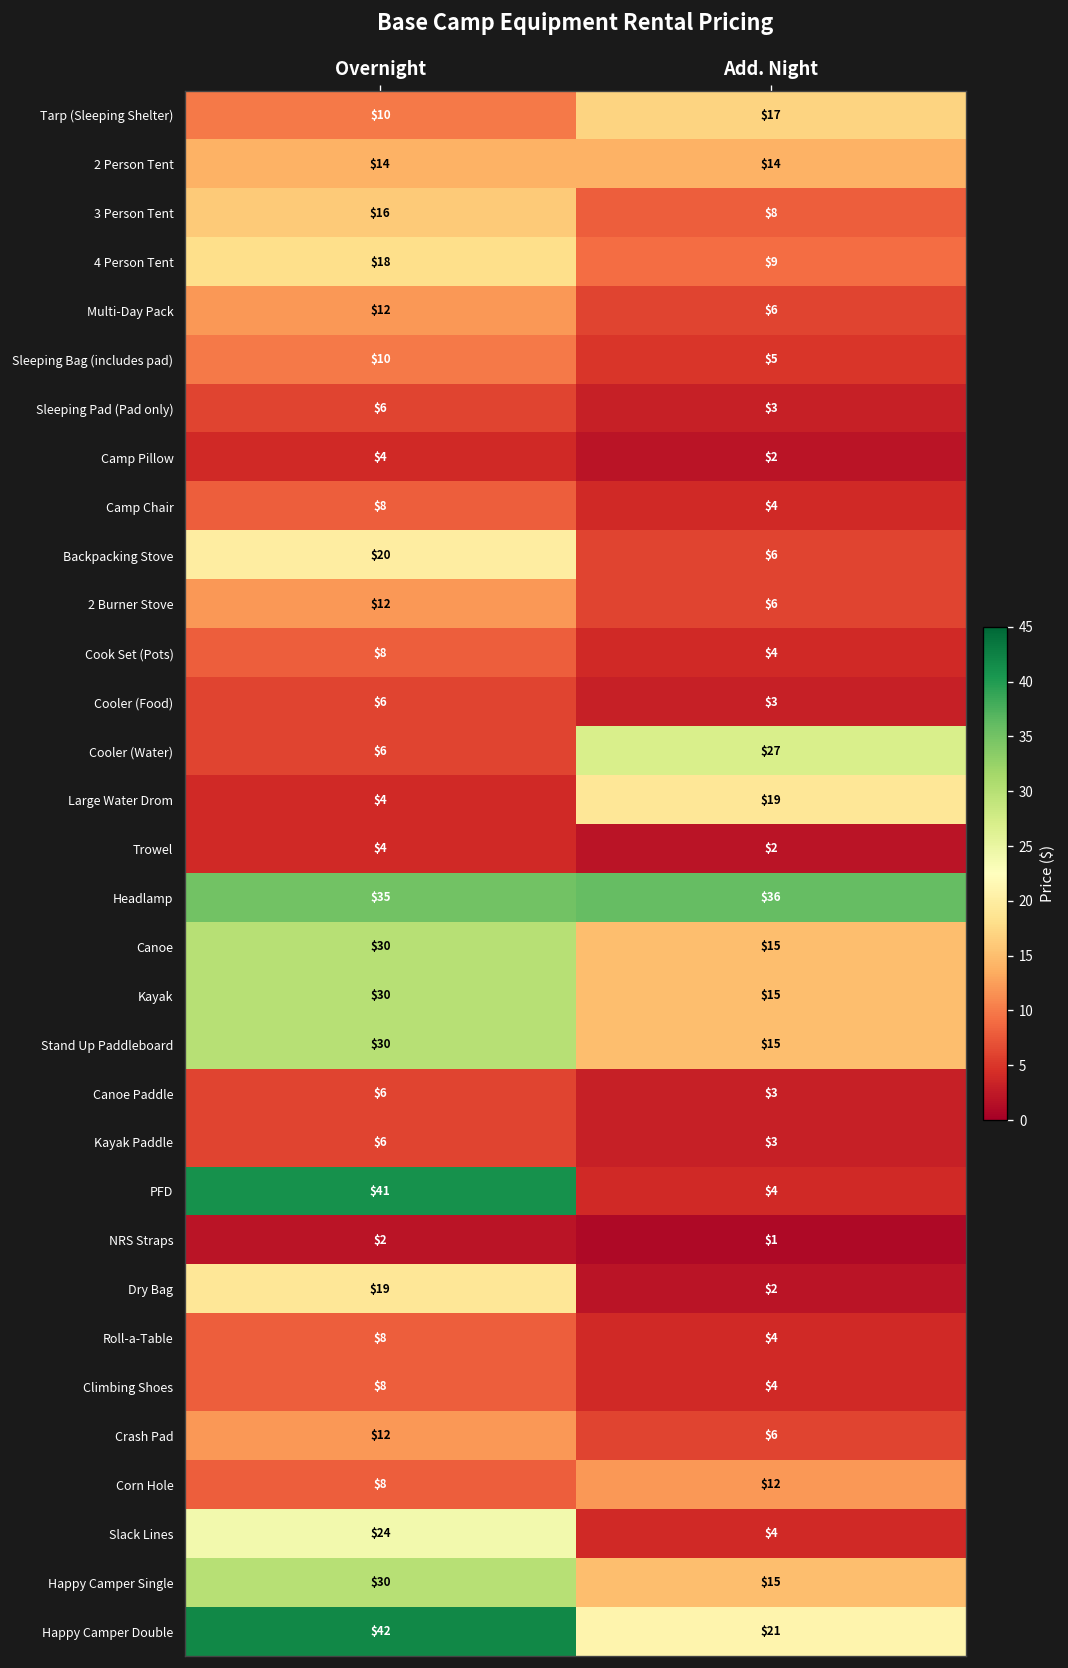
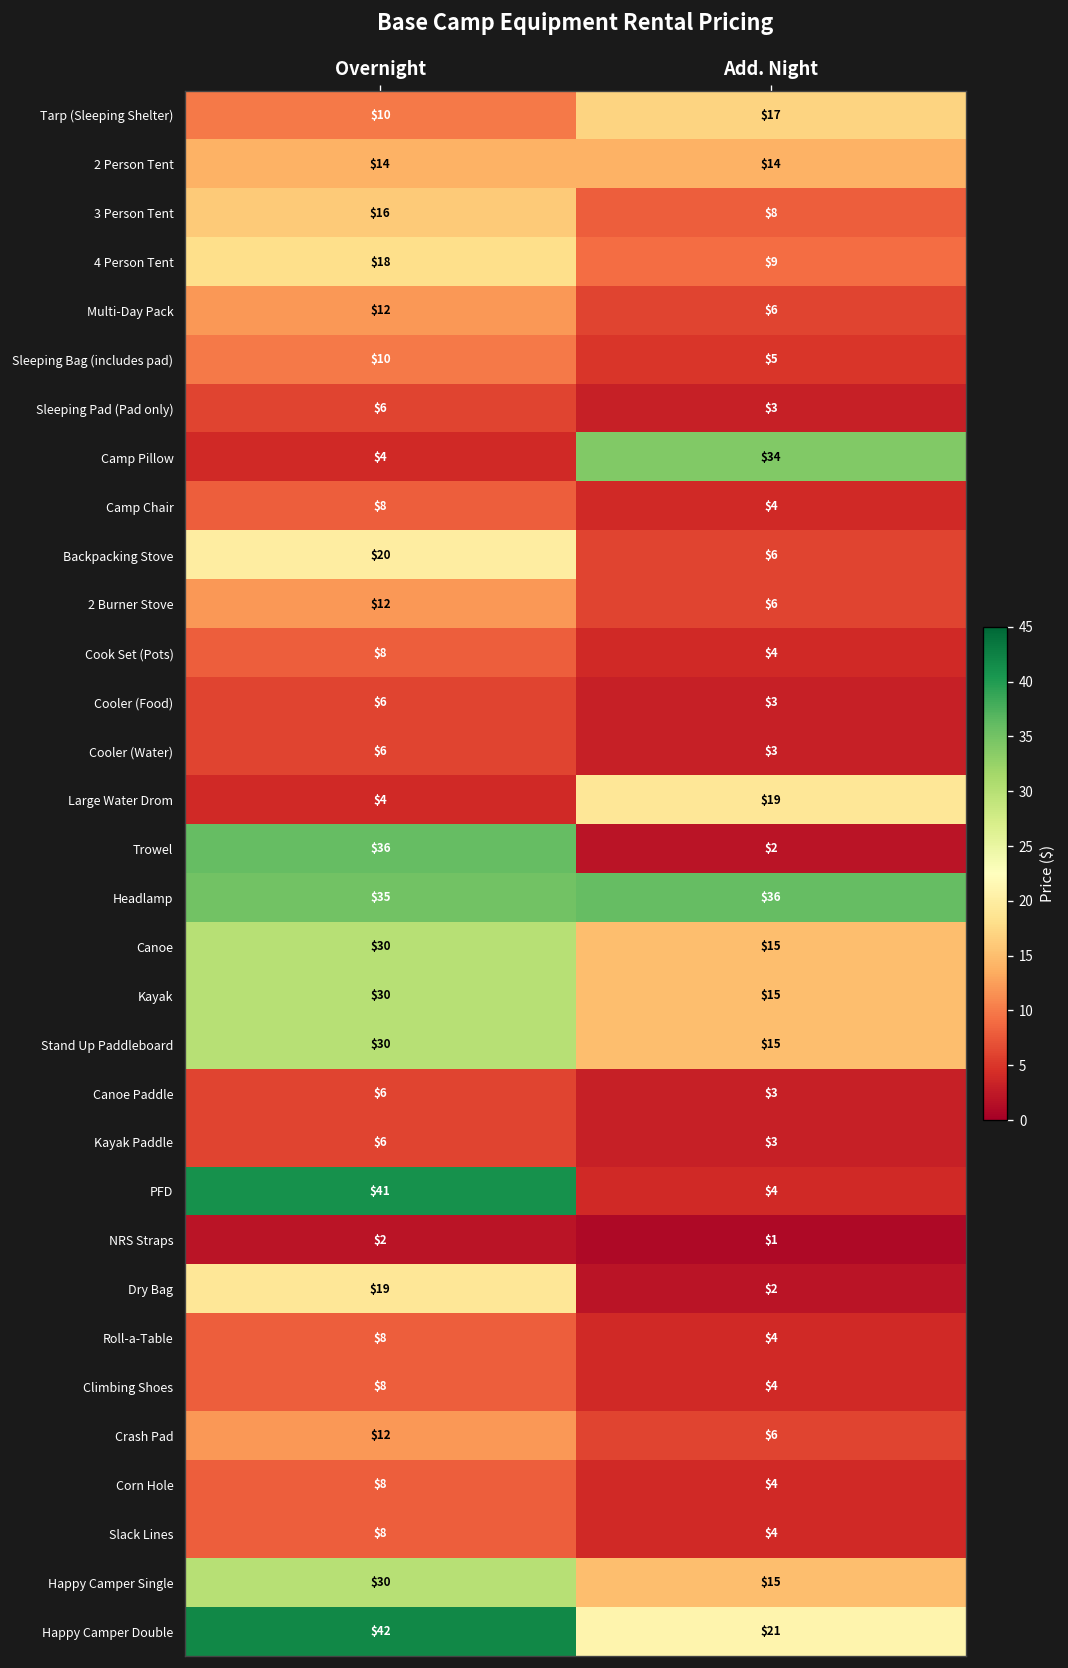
Camp Pillow, Add. Night: $2 -> $34
Cooler (Water), Add. Night: $27 -> $3
Trowel, Overnight: $4 -> $36
Corn Hole, Add. Night: $12 -> $4
Slack Lines, Overnight: $24 -> $8
